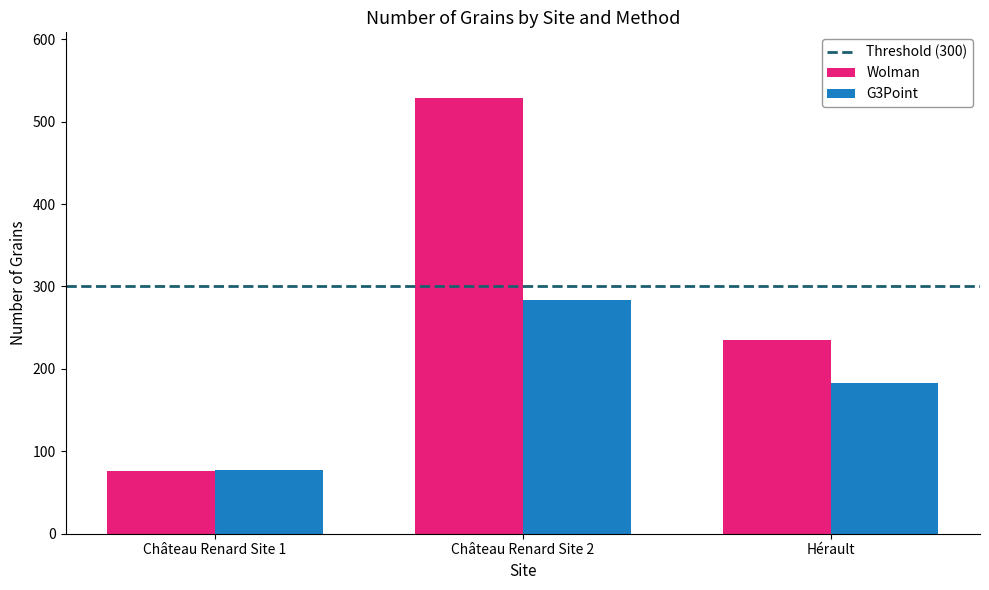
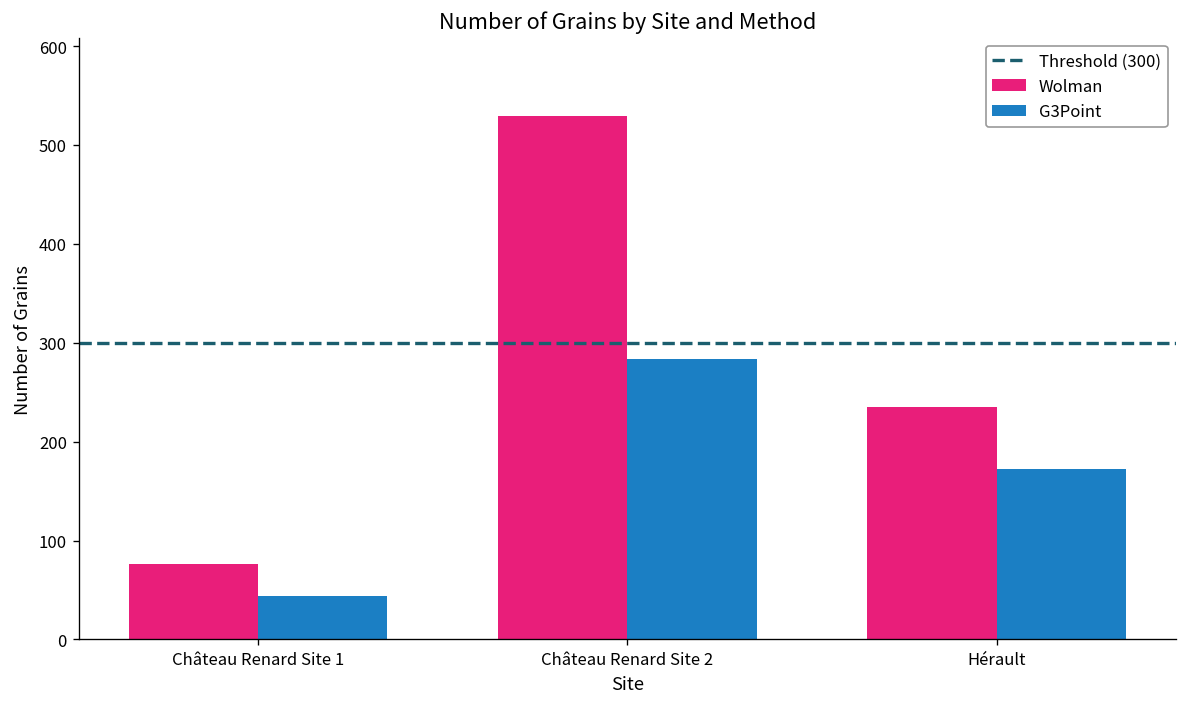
G3Point, Château Renard Site 1: 80 -> 40
G3Point, Hérault: 180 -> 170
